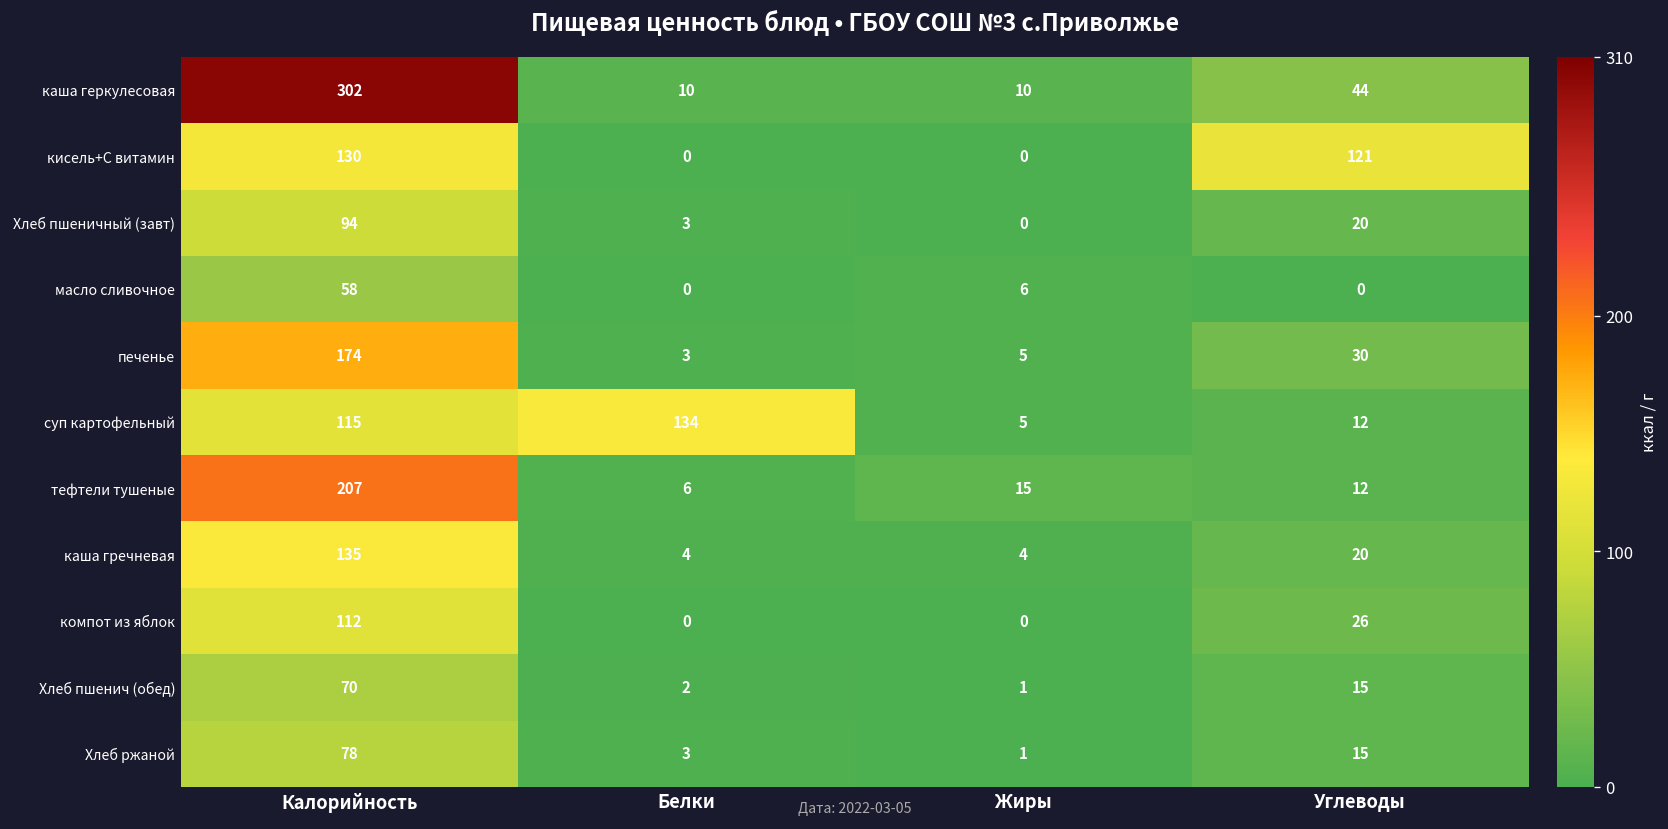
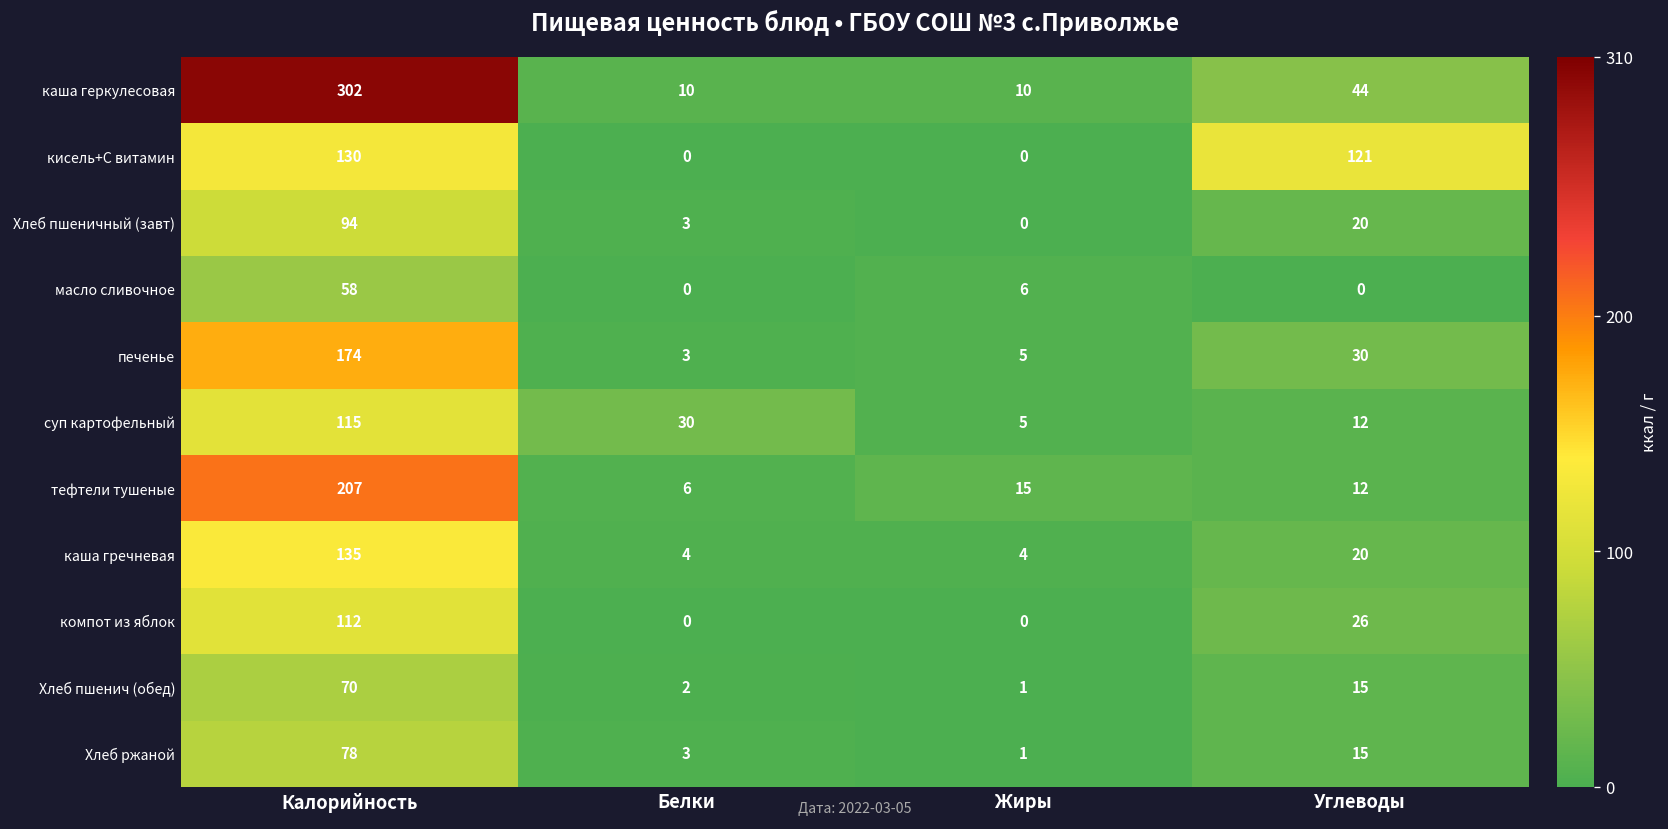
суп картофельный, Белки: 134 -> 30
